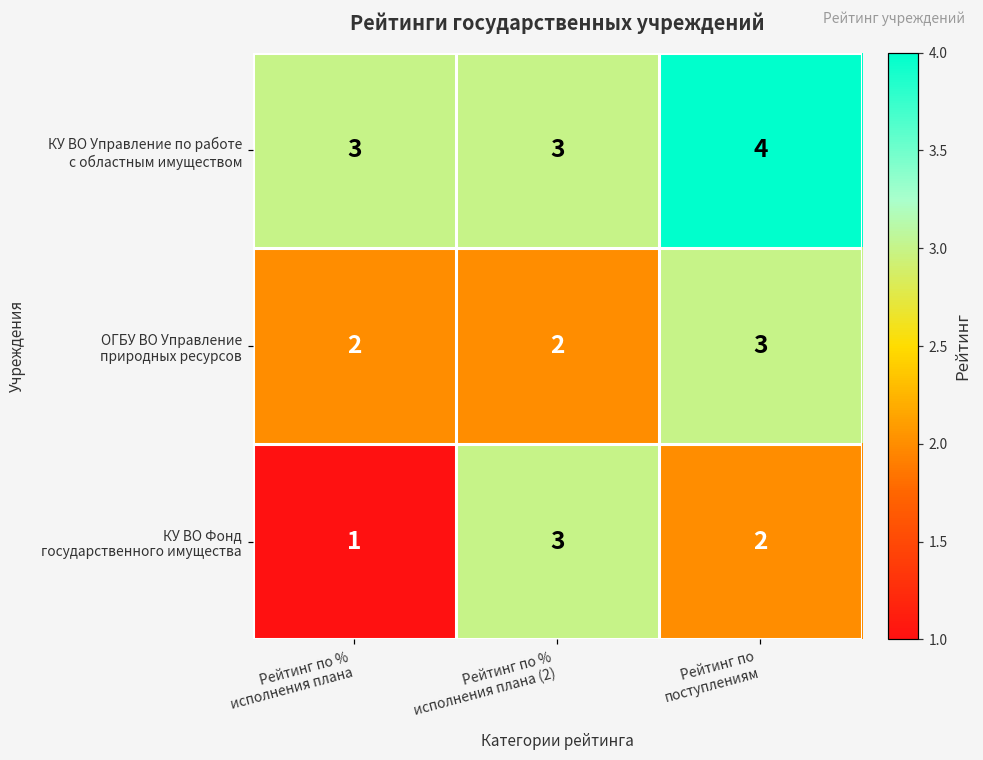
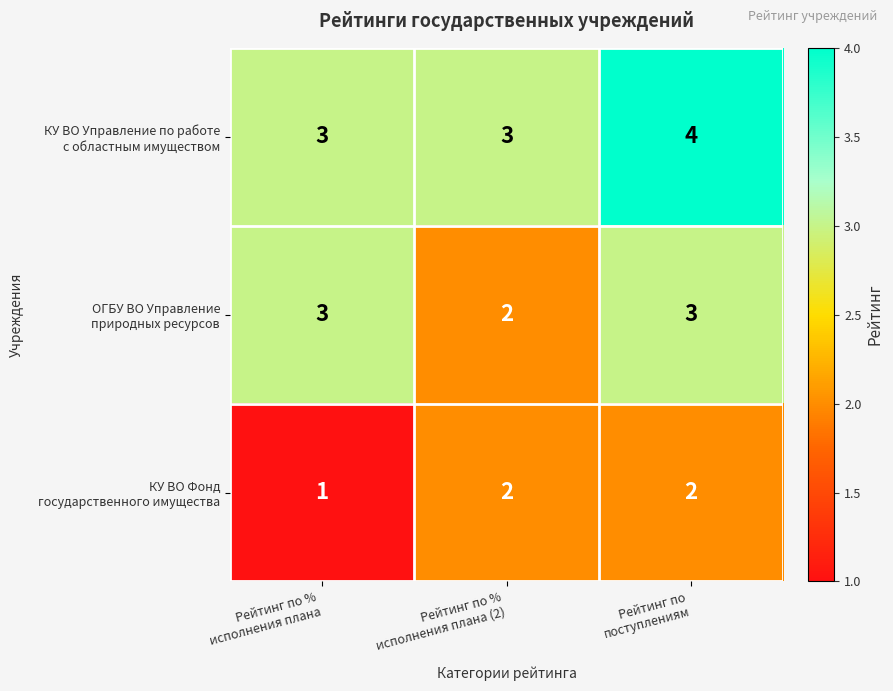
ОГБУ ВО Управление природных ресурсов, Рейтинг по % исполнения плана: 2 -> 3
КУ ВО Фонд государственного имущества, Рейтинг по % исполнения плана (2): 3 -> 2
